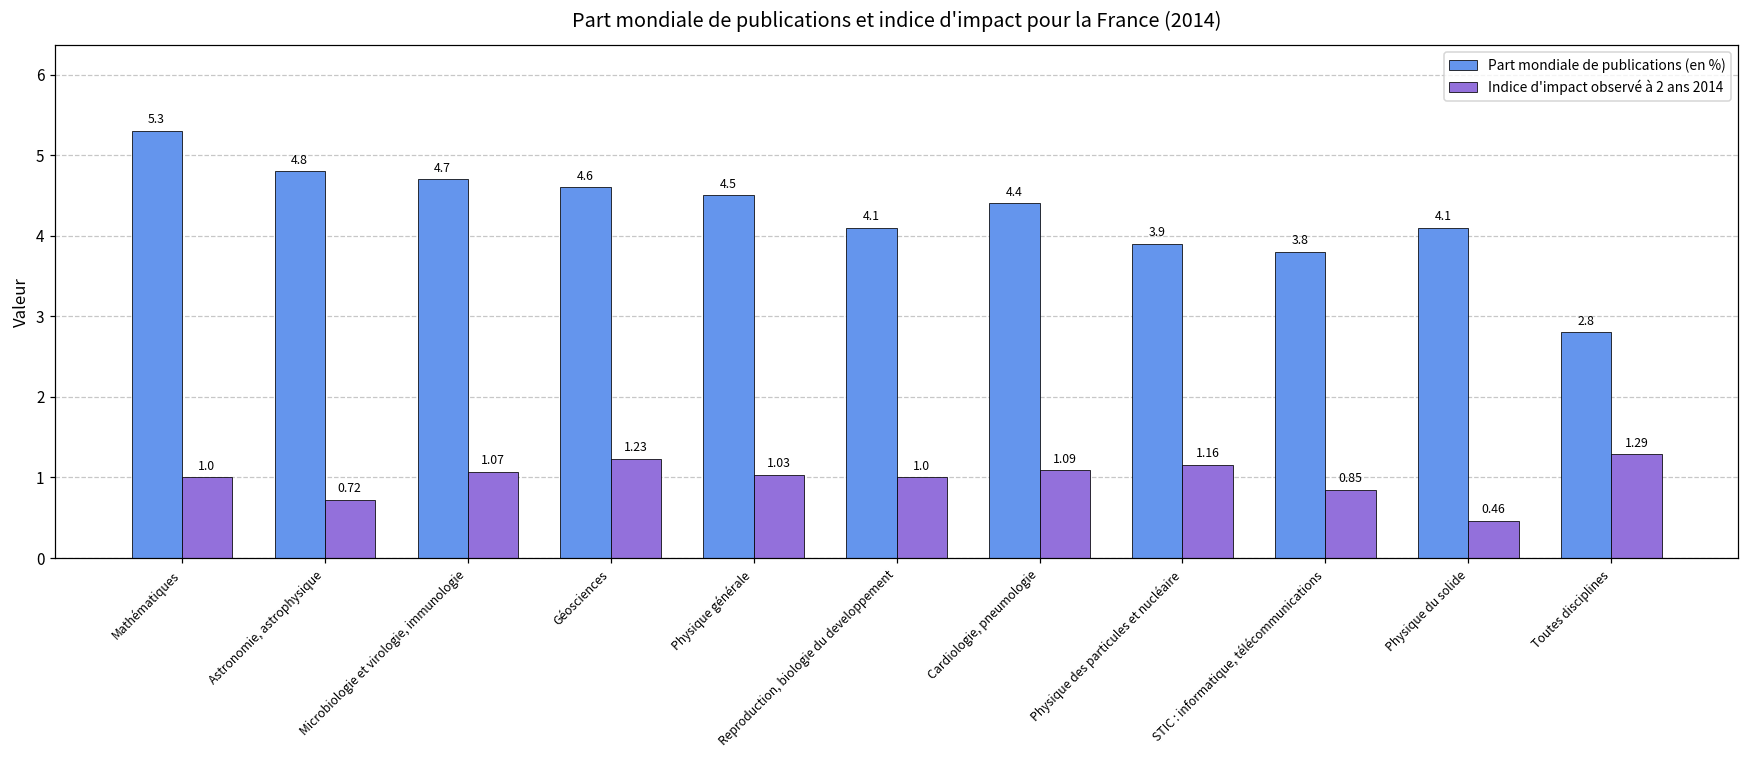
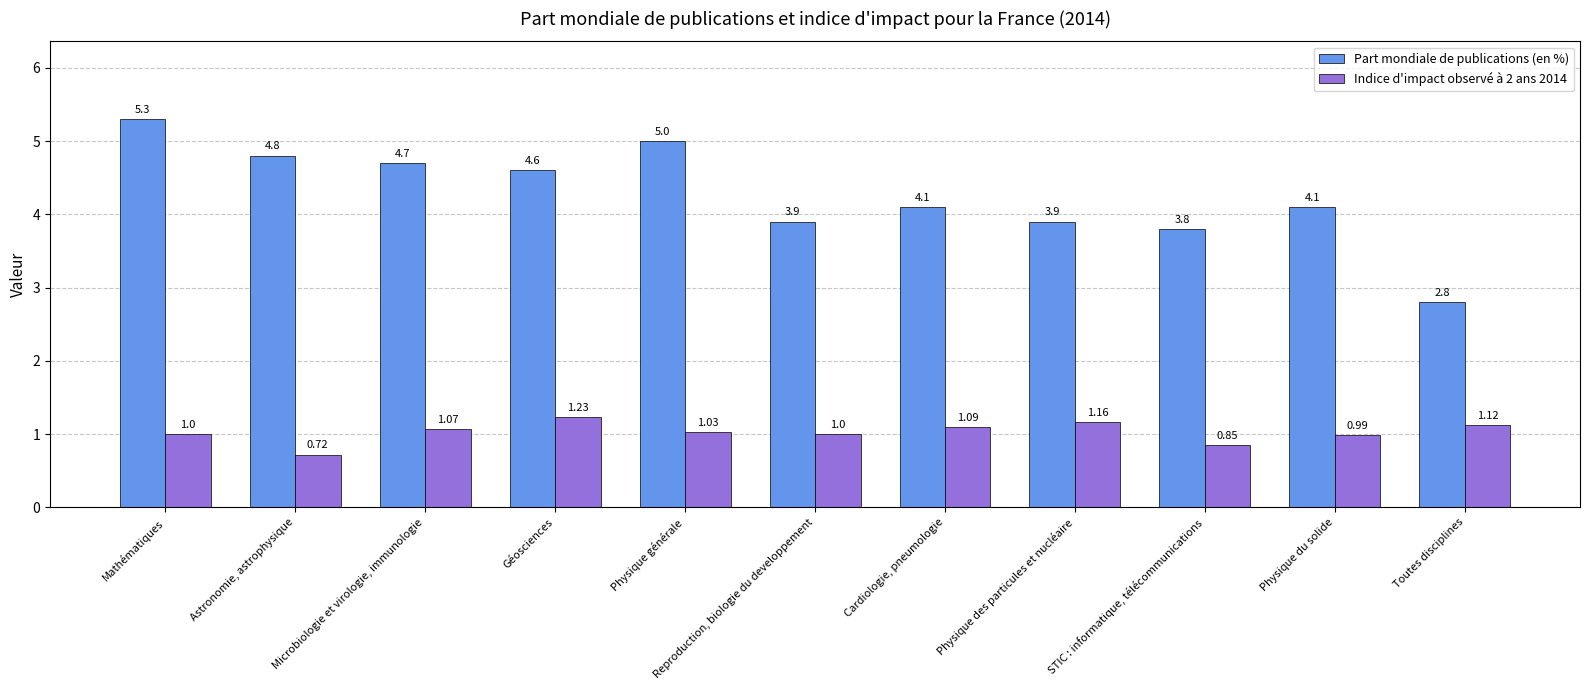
Part mondiale de publications (en %), Physique générale: 4.5 -> 5.0
Part mondiale de publications (en %), Reproduction, biologie du developpement: 4.1 -> 3.9
Part mondiale de publications (en %), Cardiologie, pneumologie: 4.4 -> 4.1
Indice d'impact observé à 2 ans 2014, Physique du solide: 0.46 -> 0.99
Indice d'impact observé à 2 ans 2014, Toutes disciplines: 1.29 -> 1.12
